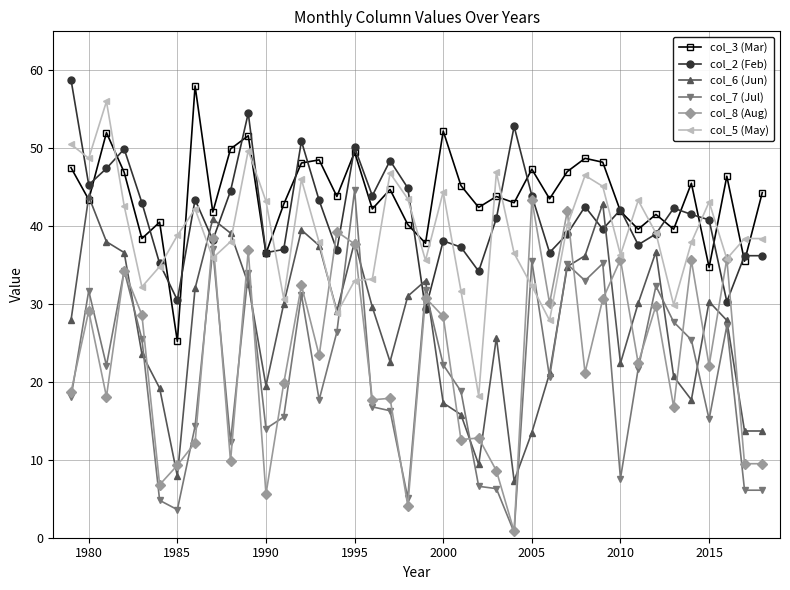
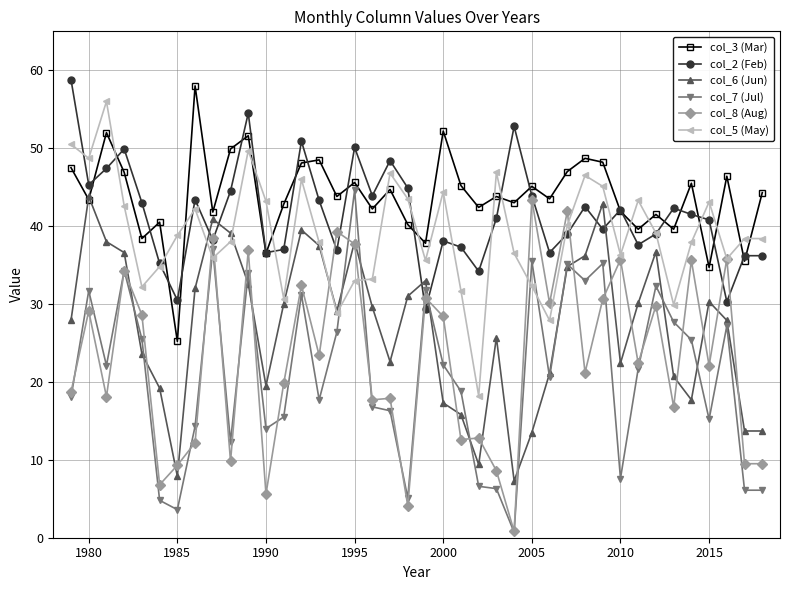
col_3 (Mar), 1995: 50 -> 46
col_3 (Mar), 2005: 47 -> 45
